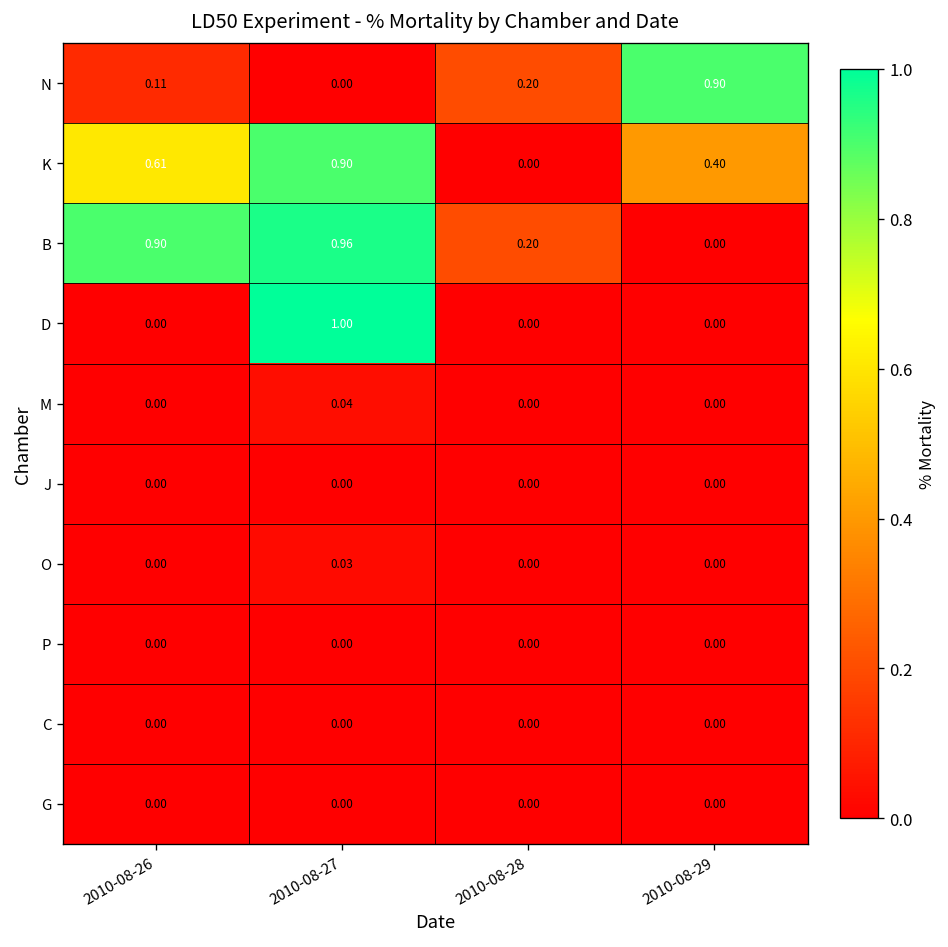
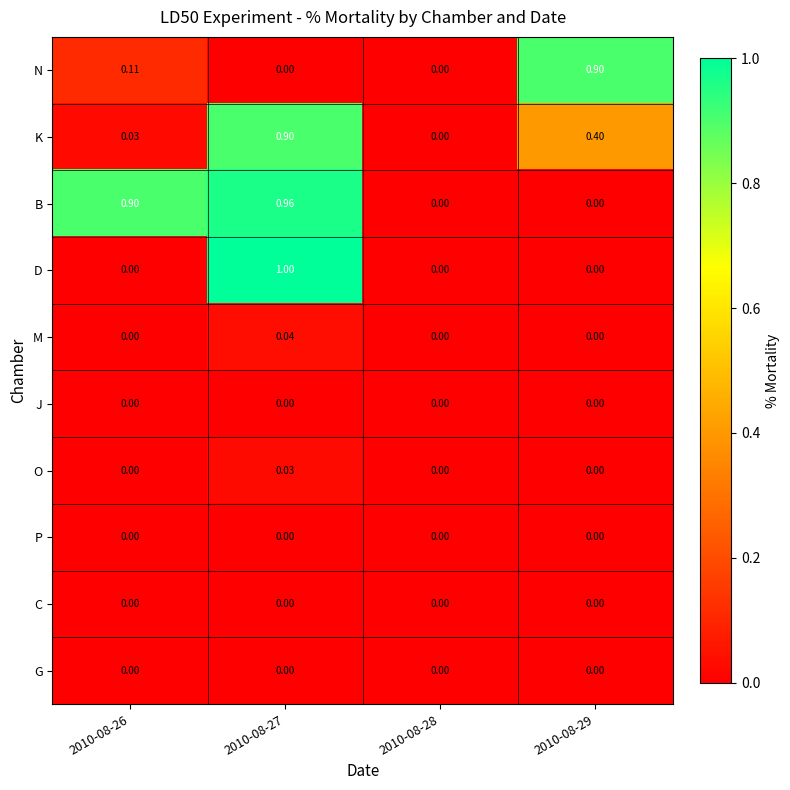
N, 2010-08-28: 0.20 -> 0.00
K, 2010-08-26: 0.61 -> 0.03
B, 2010-08-28: 0.20 -> 0.00
